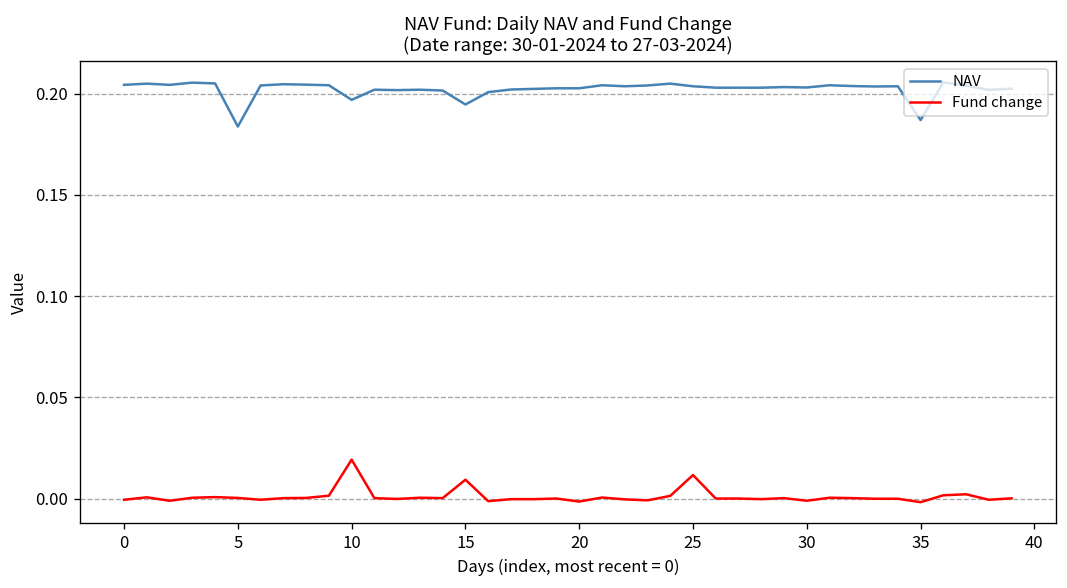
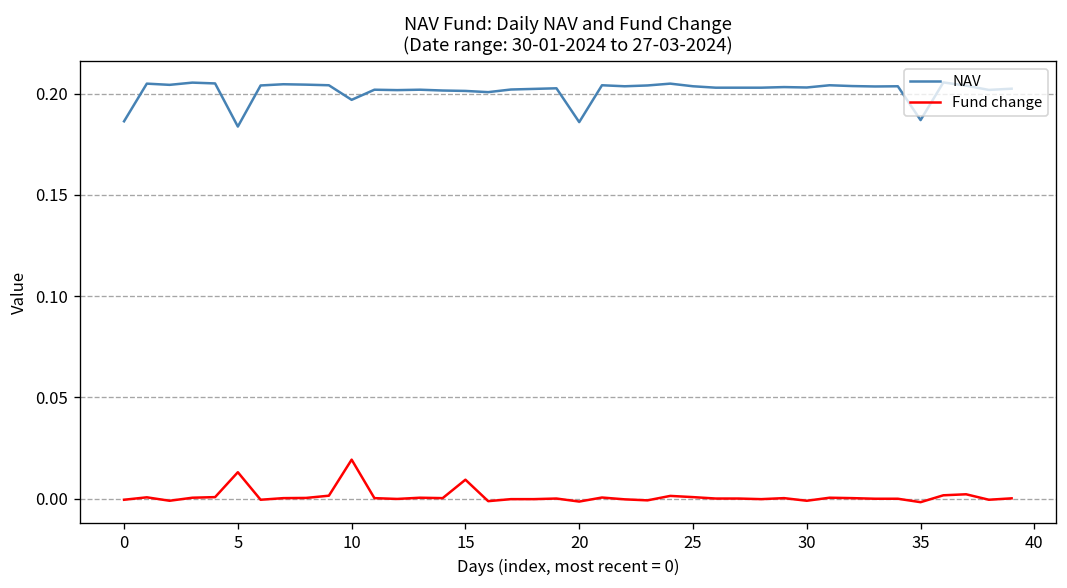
NAV, 0: 0.204 -> 0.186
Fund change, 5: 0.000 -> 0.013
NAV, 15: 0.195 -> 0.201
NAV, 20: 0.203 -> 0.186
Fund change, 25: 0.012 -> 0.001
